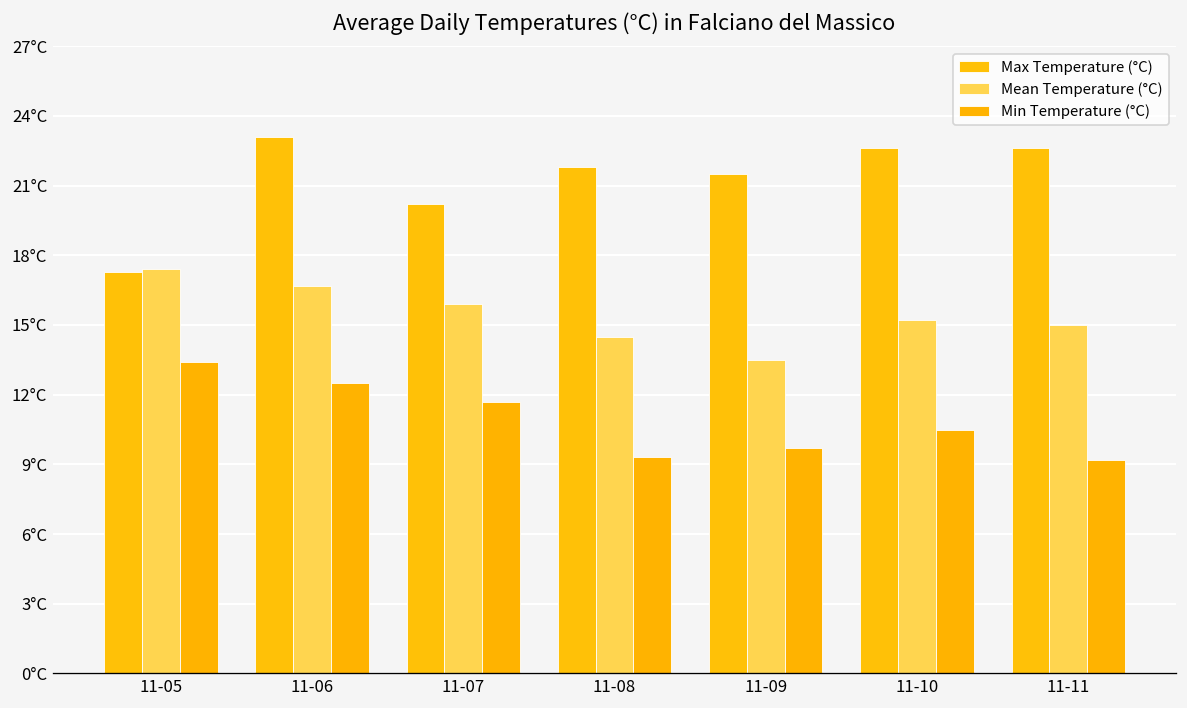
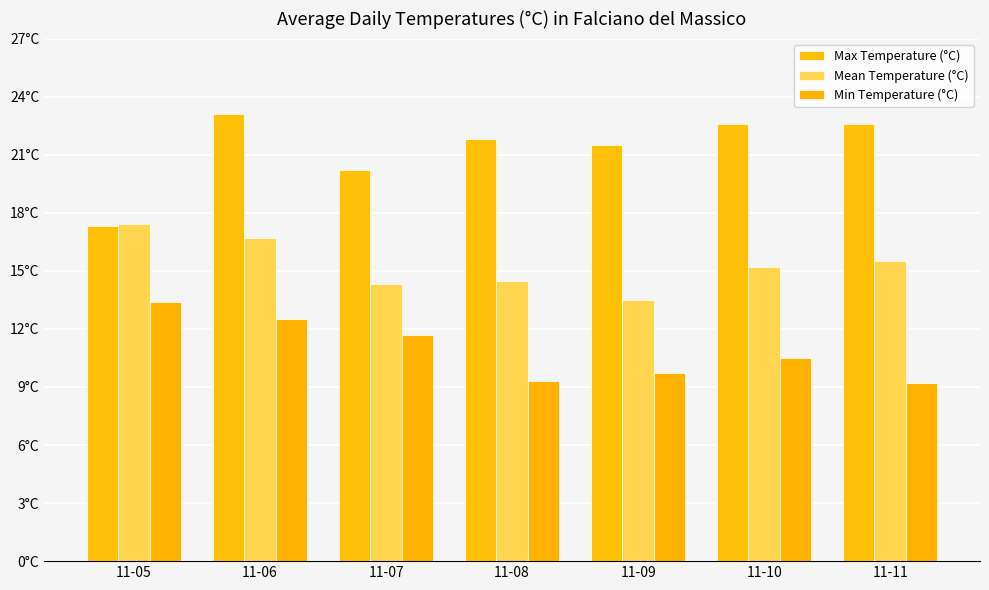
Mean Temperature (°C), 11-07: 15.9°C -> 14.3°C
Mean Temperature (°C), 11-11: 15.0°C -> 15.5°C
